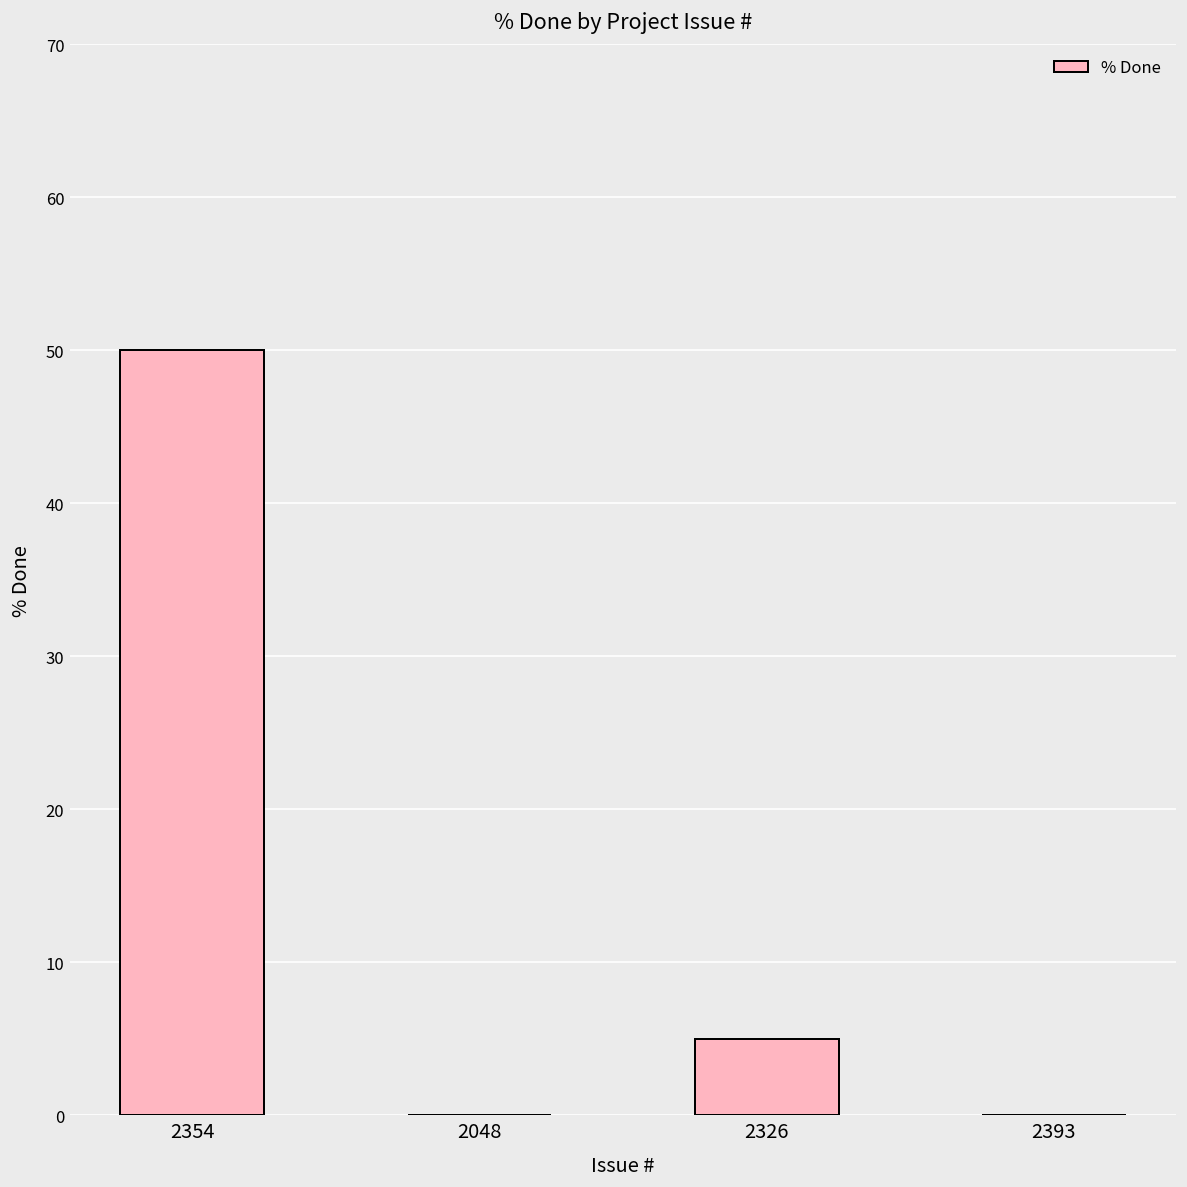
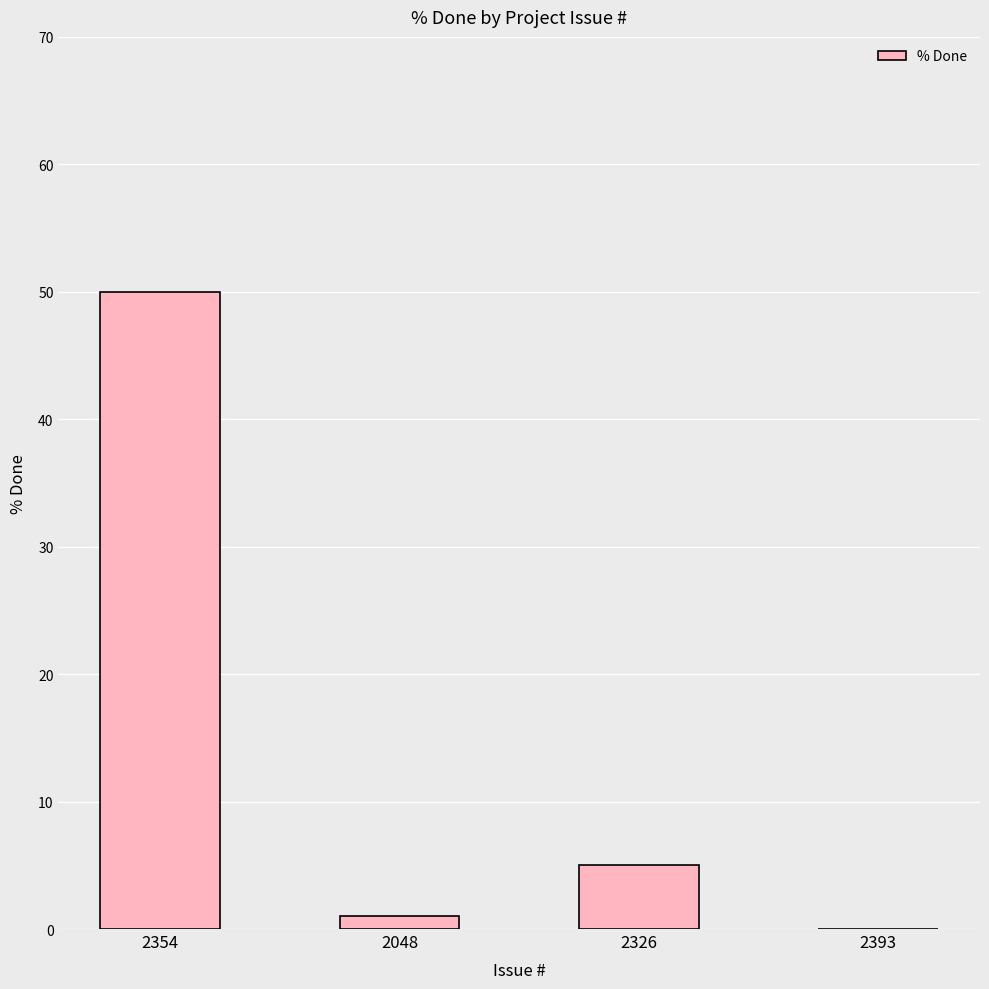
2048: 0 -> 1
